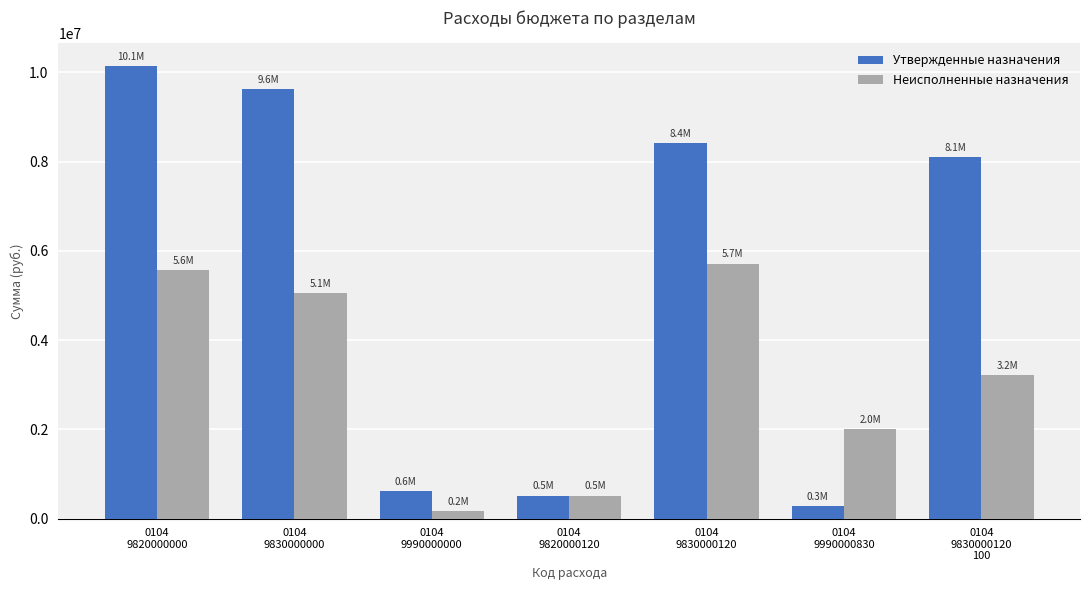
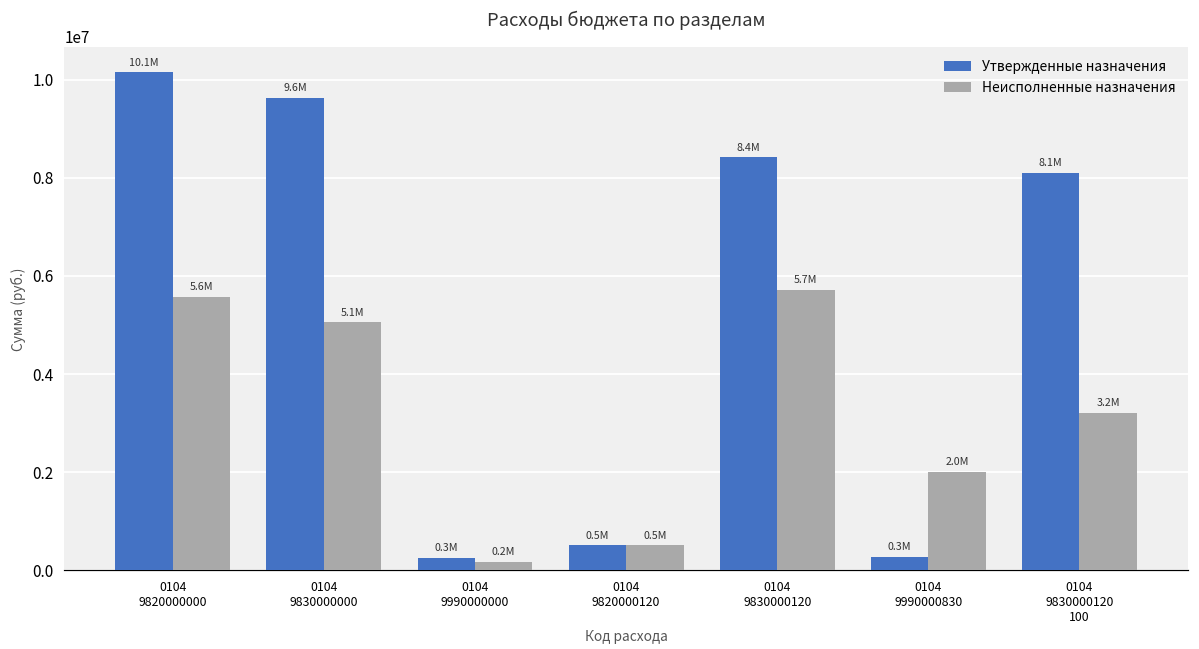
Утвержденные назначения, 0104 9990000000: 0.6M -> 0.3M
